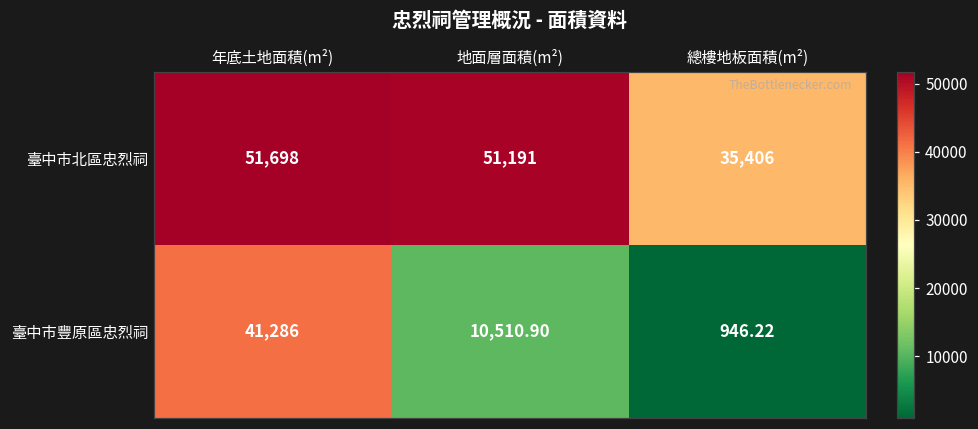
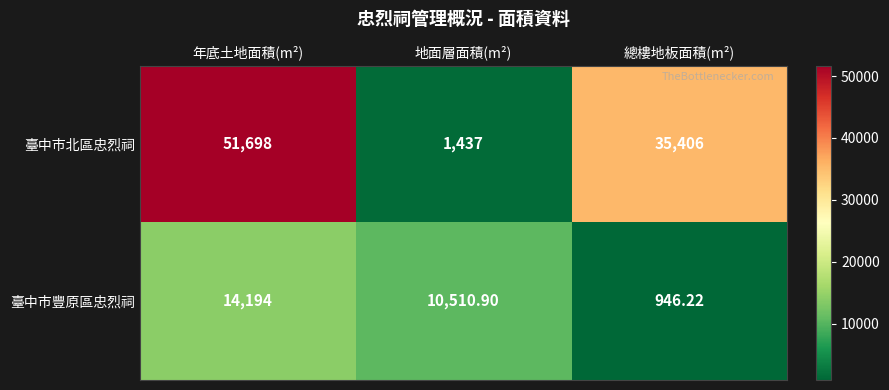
臺中市北區忠烈祠, 地面層面積(m²): 51,191 -> 1,437
臺中市豐原區忠烈祠, 年底土地面積(m²): 41,286 -> 14,194
